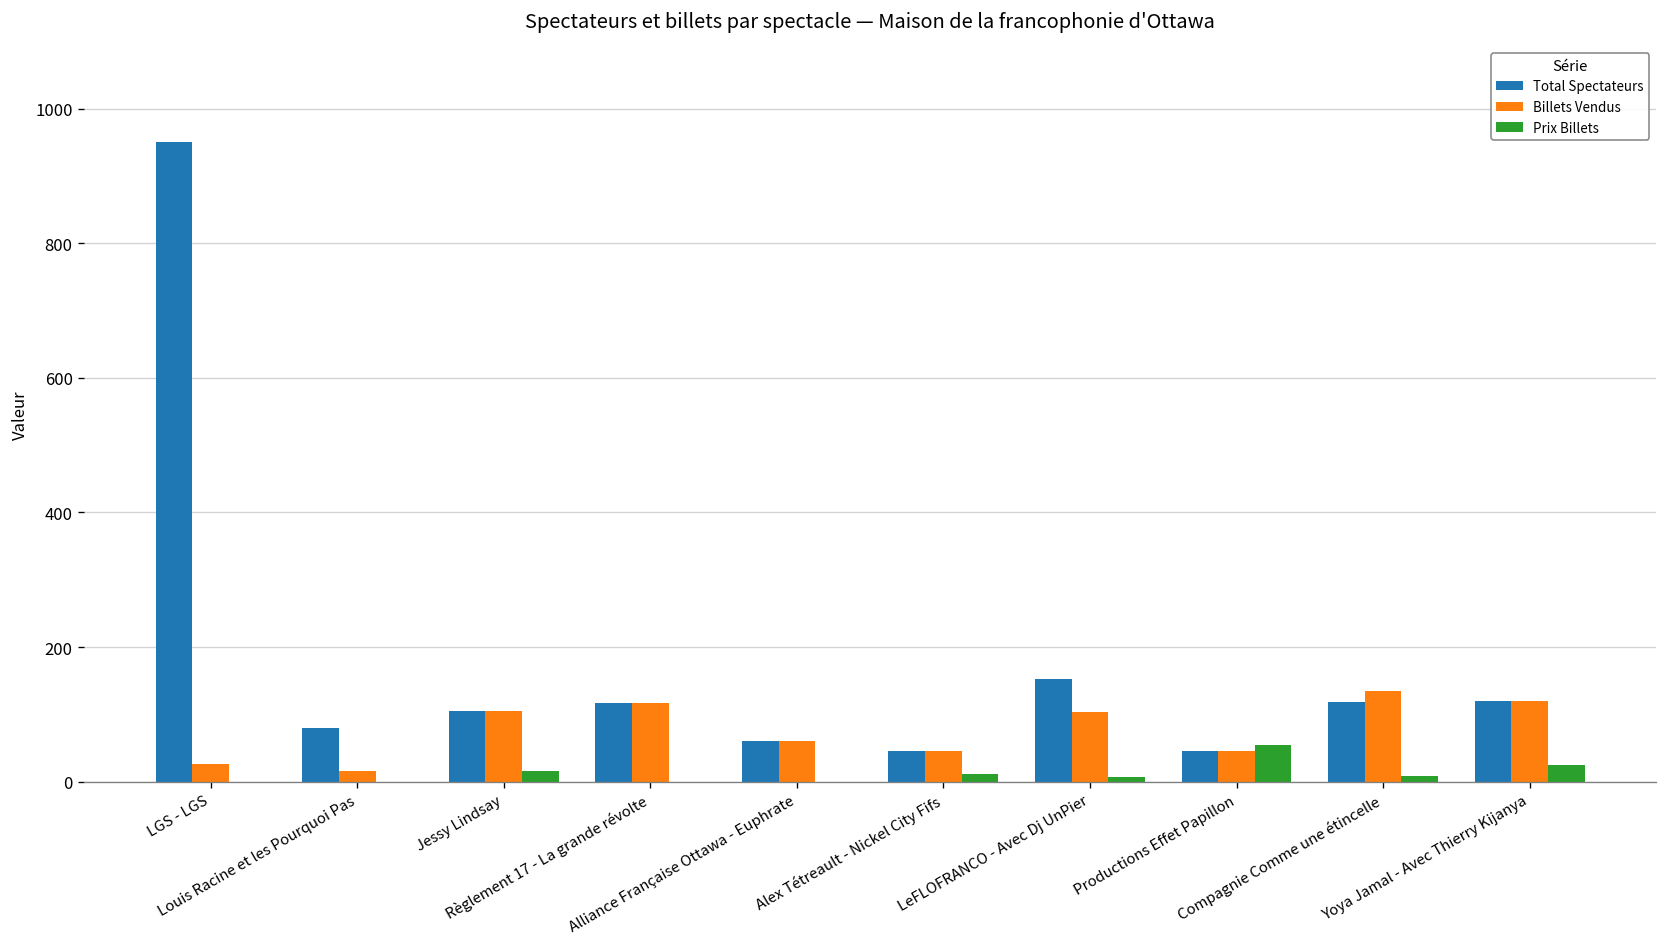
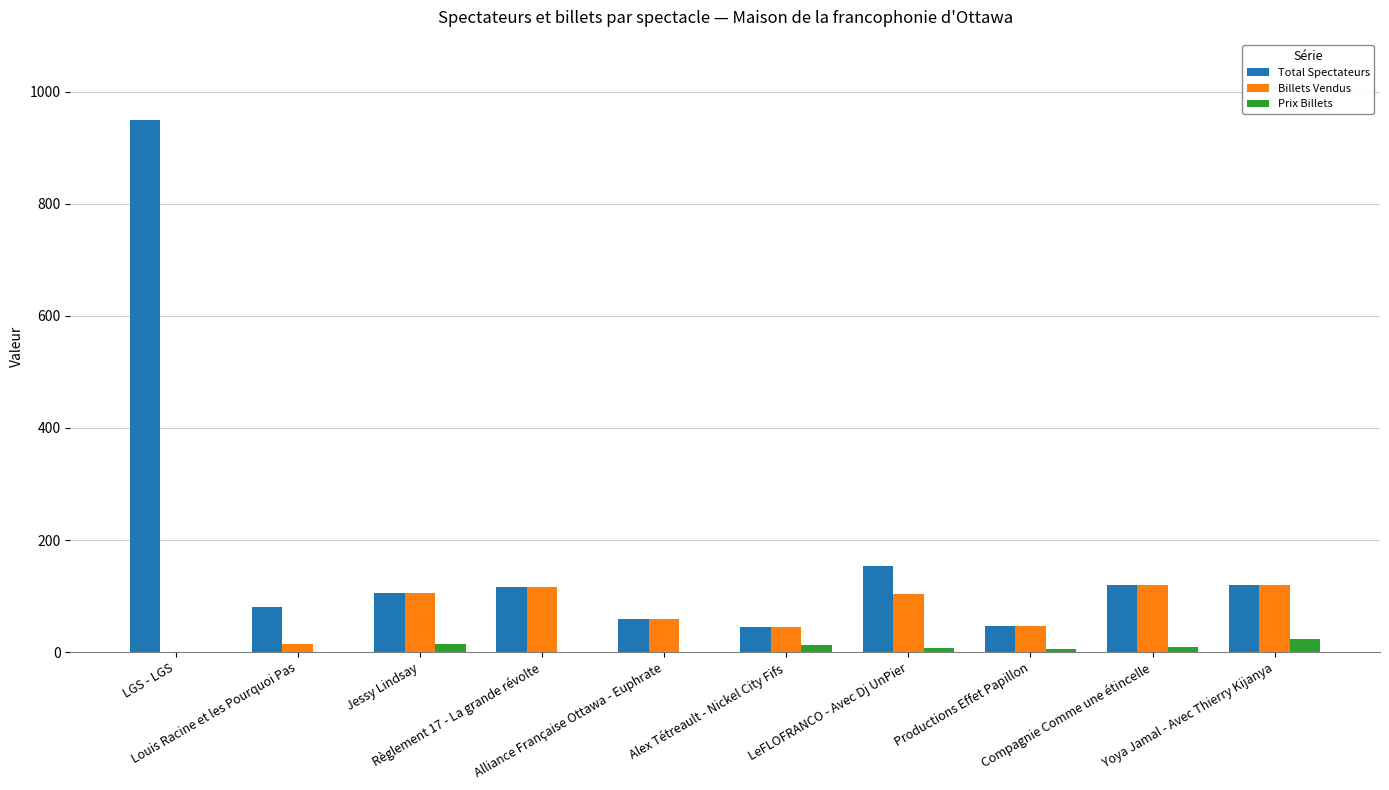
Billets Vendus, LGS - LGS: 30 -> 0
Prix Billets, Productions Effet Papillon: 60 -> 10
Billets Vendus, Compagnie Comme une étincelle: 140 -> 120
